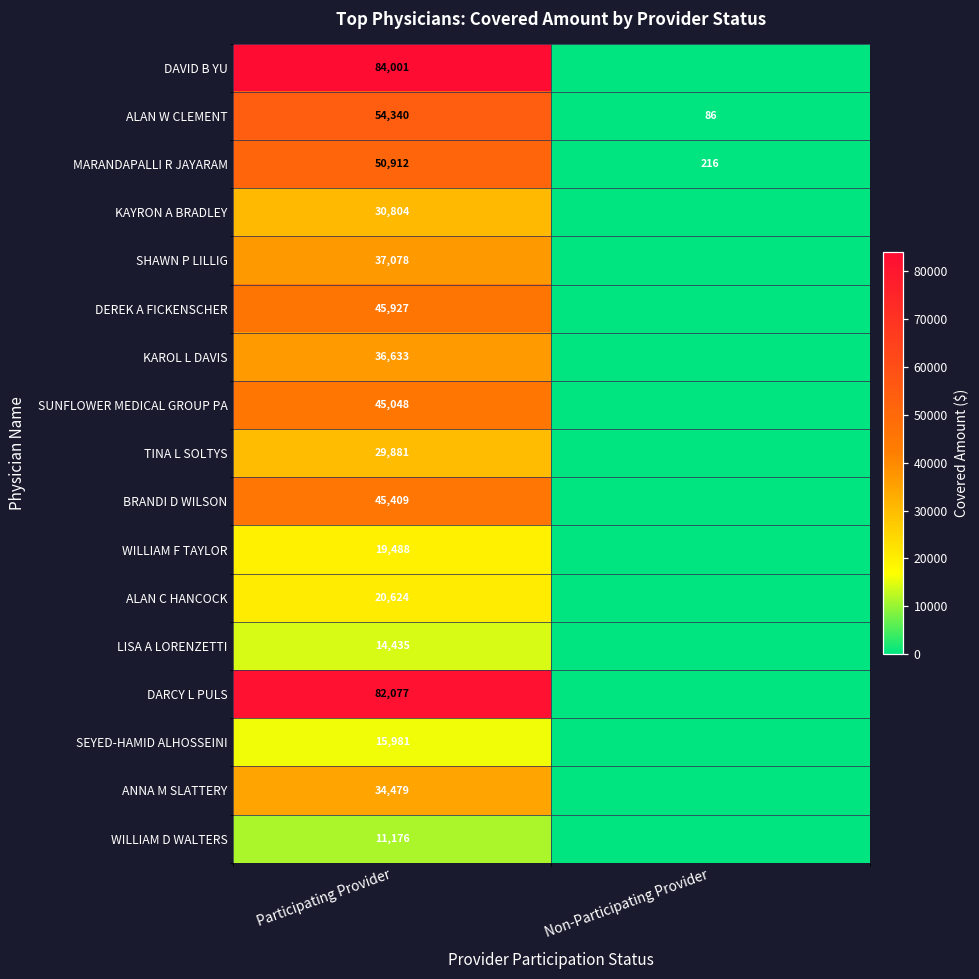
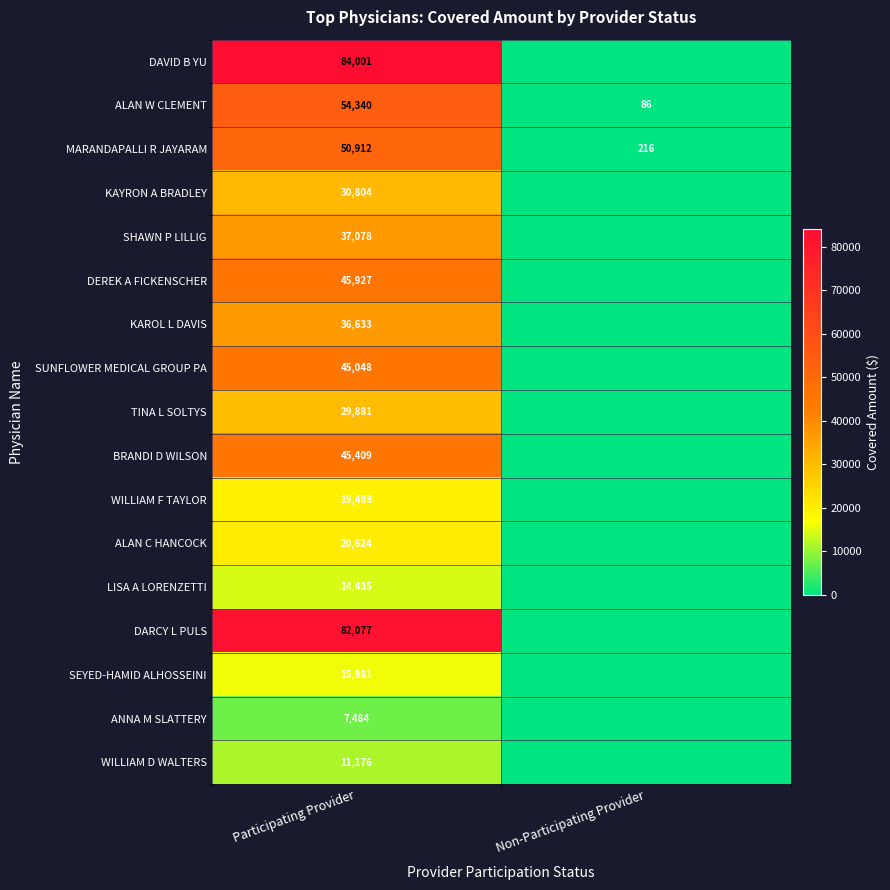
ANNA M SLATTERY, Participating Provider: 34,479 -> 7,484
